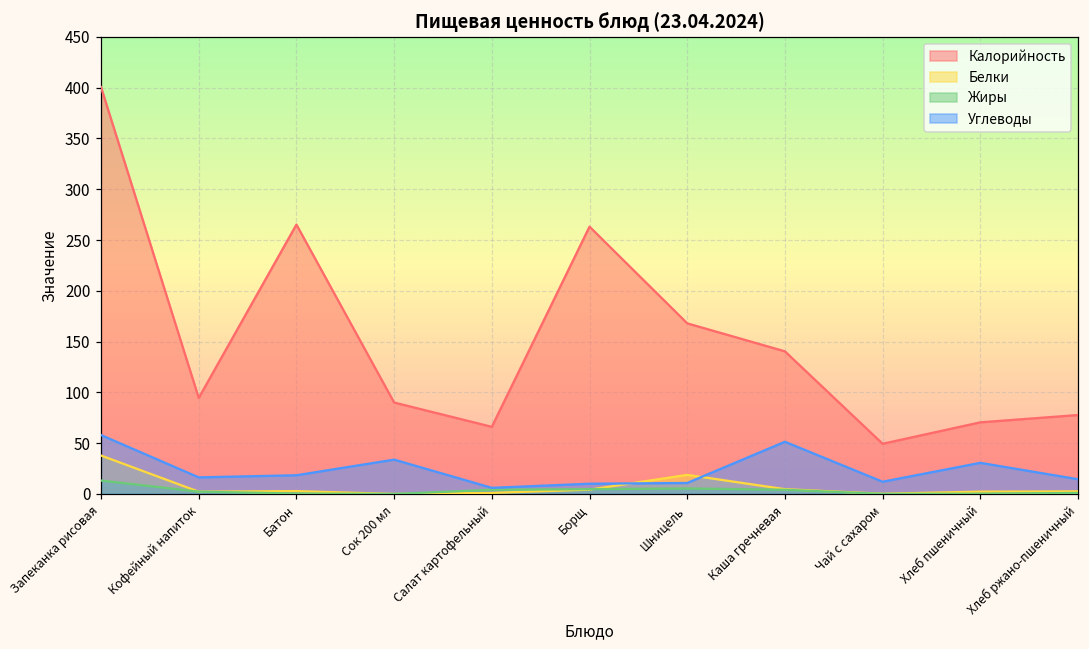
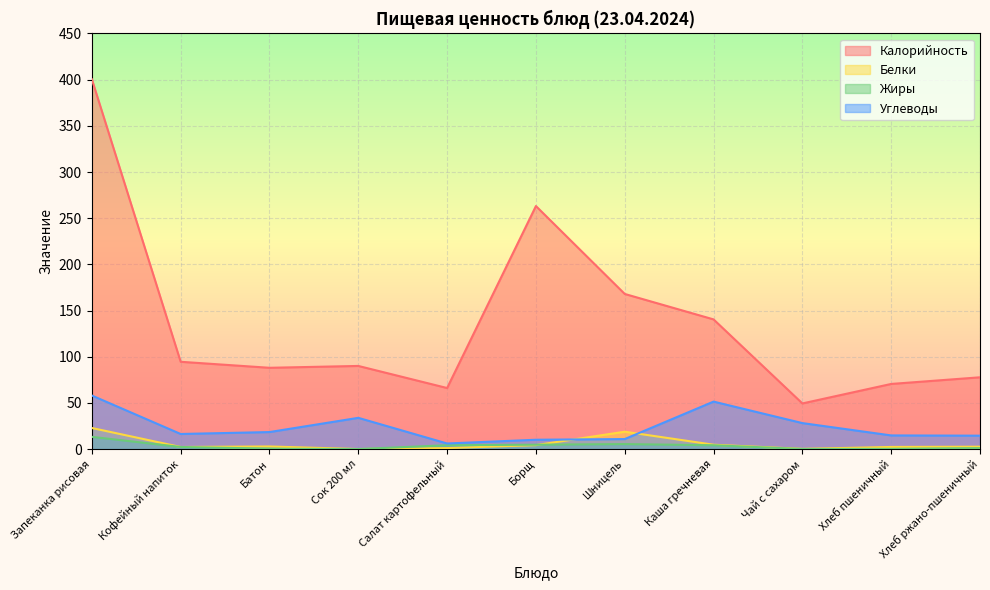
Белки, Запеканка рисовая: 40 -> 20
Калорийность, Батон: 270 -> 90
Углеводы, Чай с сахаром: 10 -> 30
Углеводы, Хлеб пшеничный: 30 -> 10
